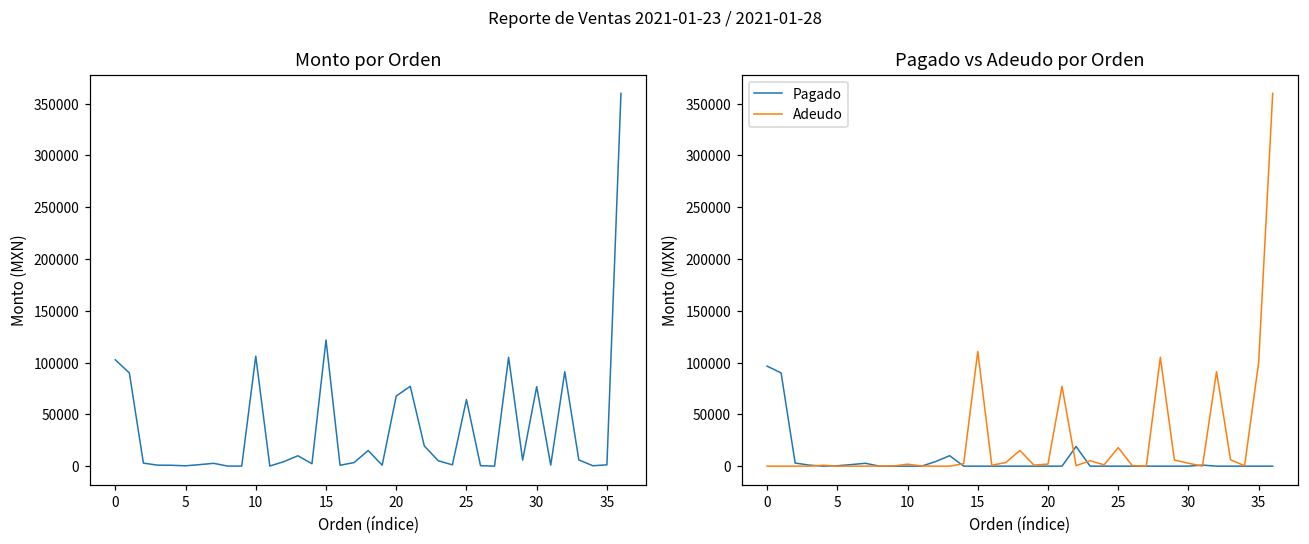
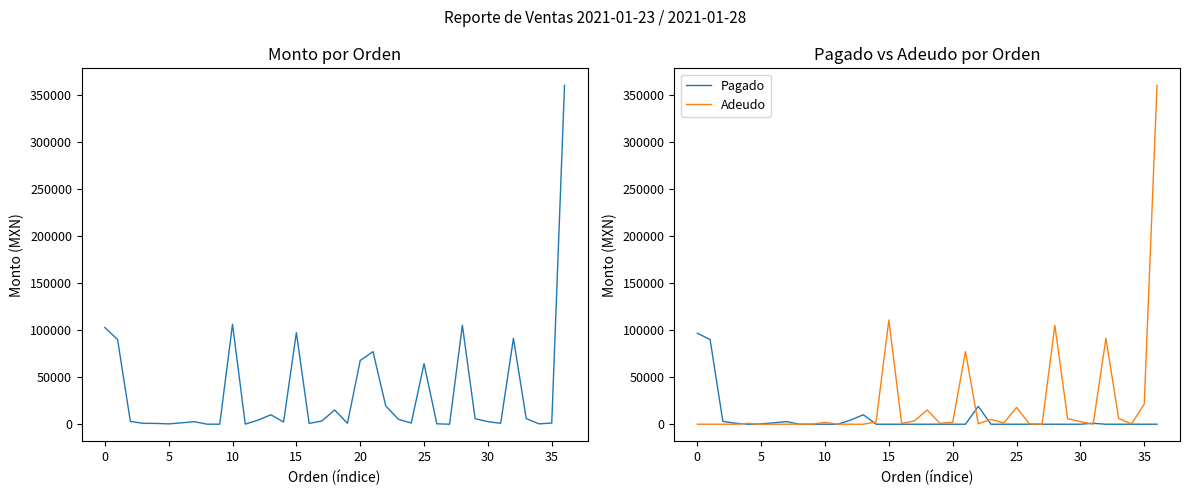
Monto por Orden, 15: 120000 -> 100000
Monto por Orden, 30: 80000 -> 0
Pagado vs Adeudo por Orden, Adeudo, 35: 100000 -> 20000
